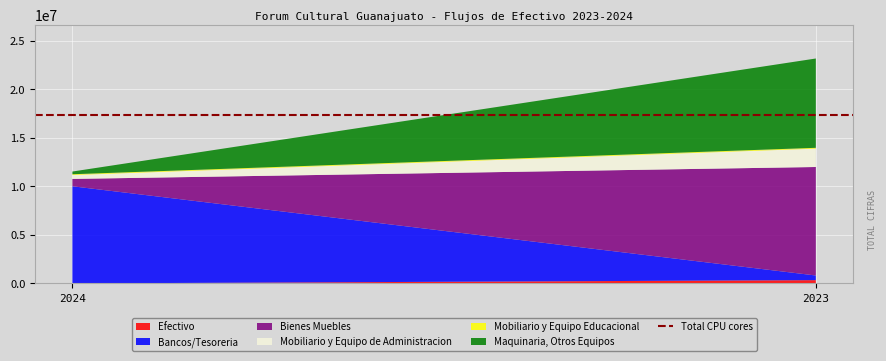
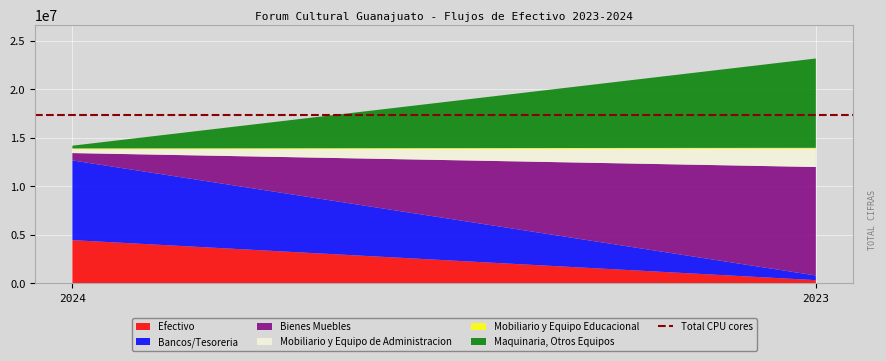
Efectivo, 2024: 0 -> 4000000
Bancos/Tesoreria, 2024: 10000000 -> 8000000
